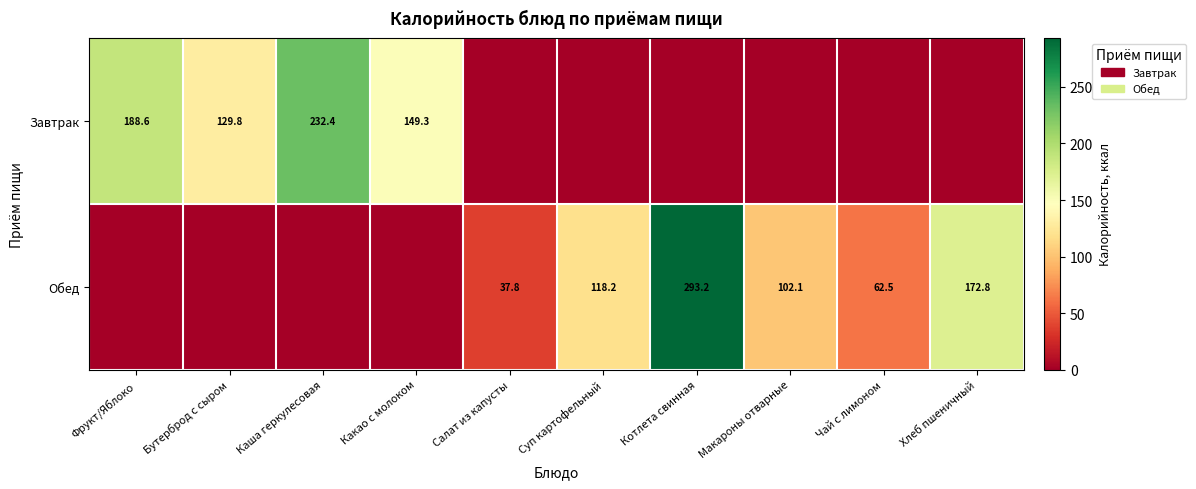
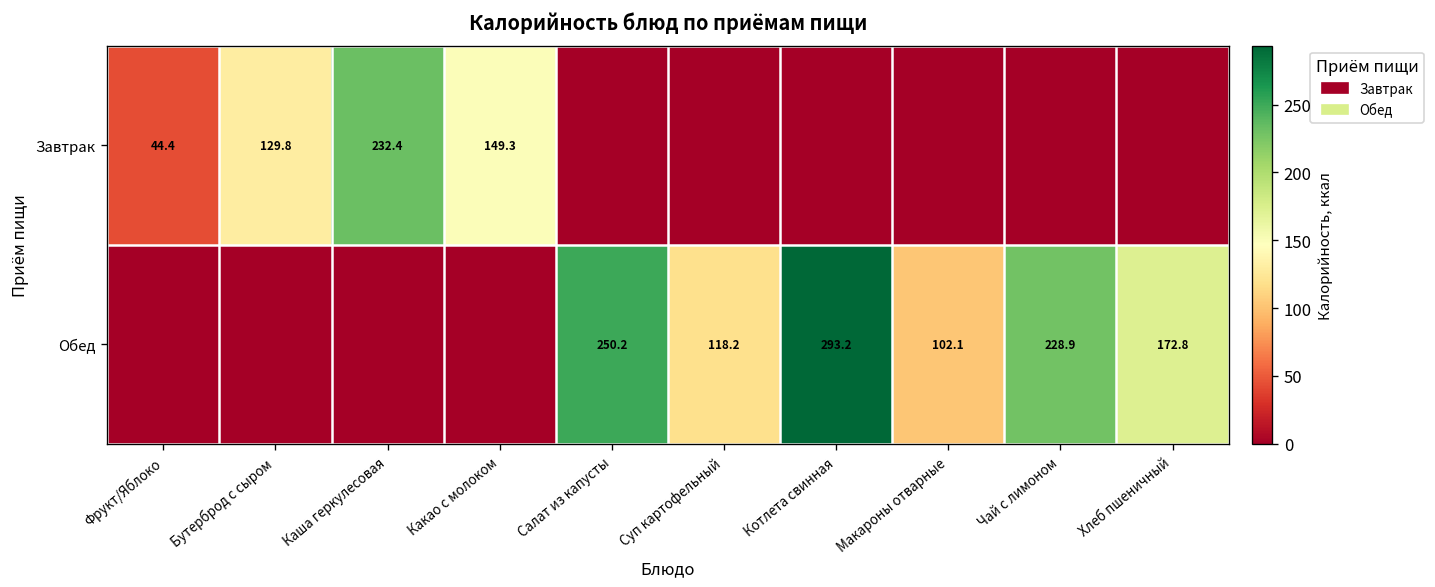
Завтрак, Фрукт/Яблоко: 188.6 -> 44.4
Обед, Салат из капусты: 37.8 -> 250.2
Обед, Чай с лимоном: 62.5 -> 228.9
